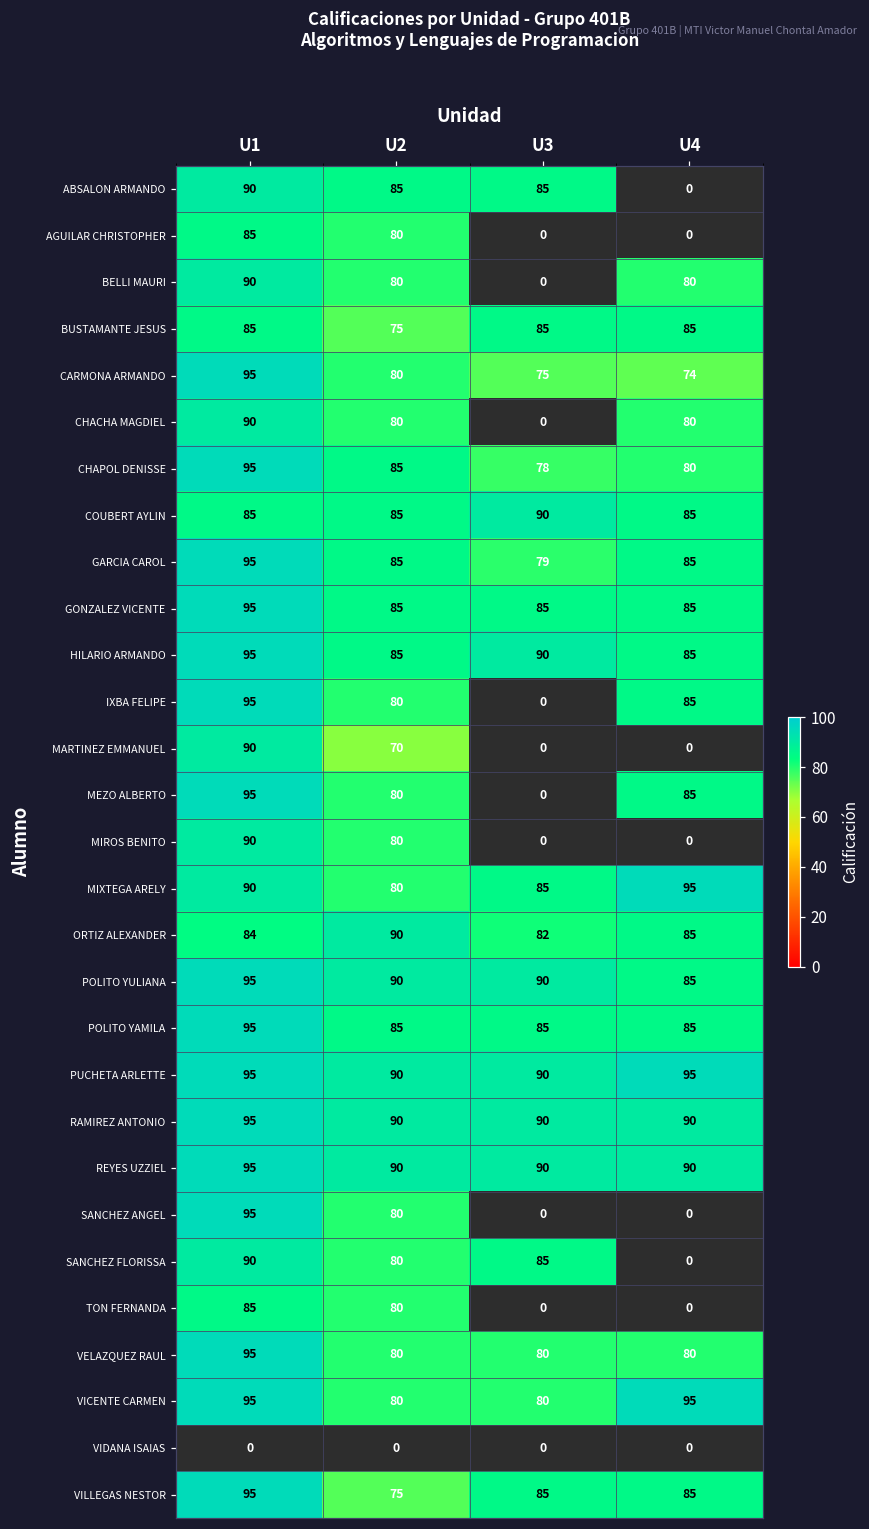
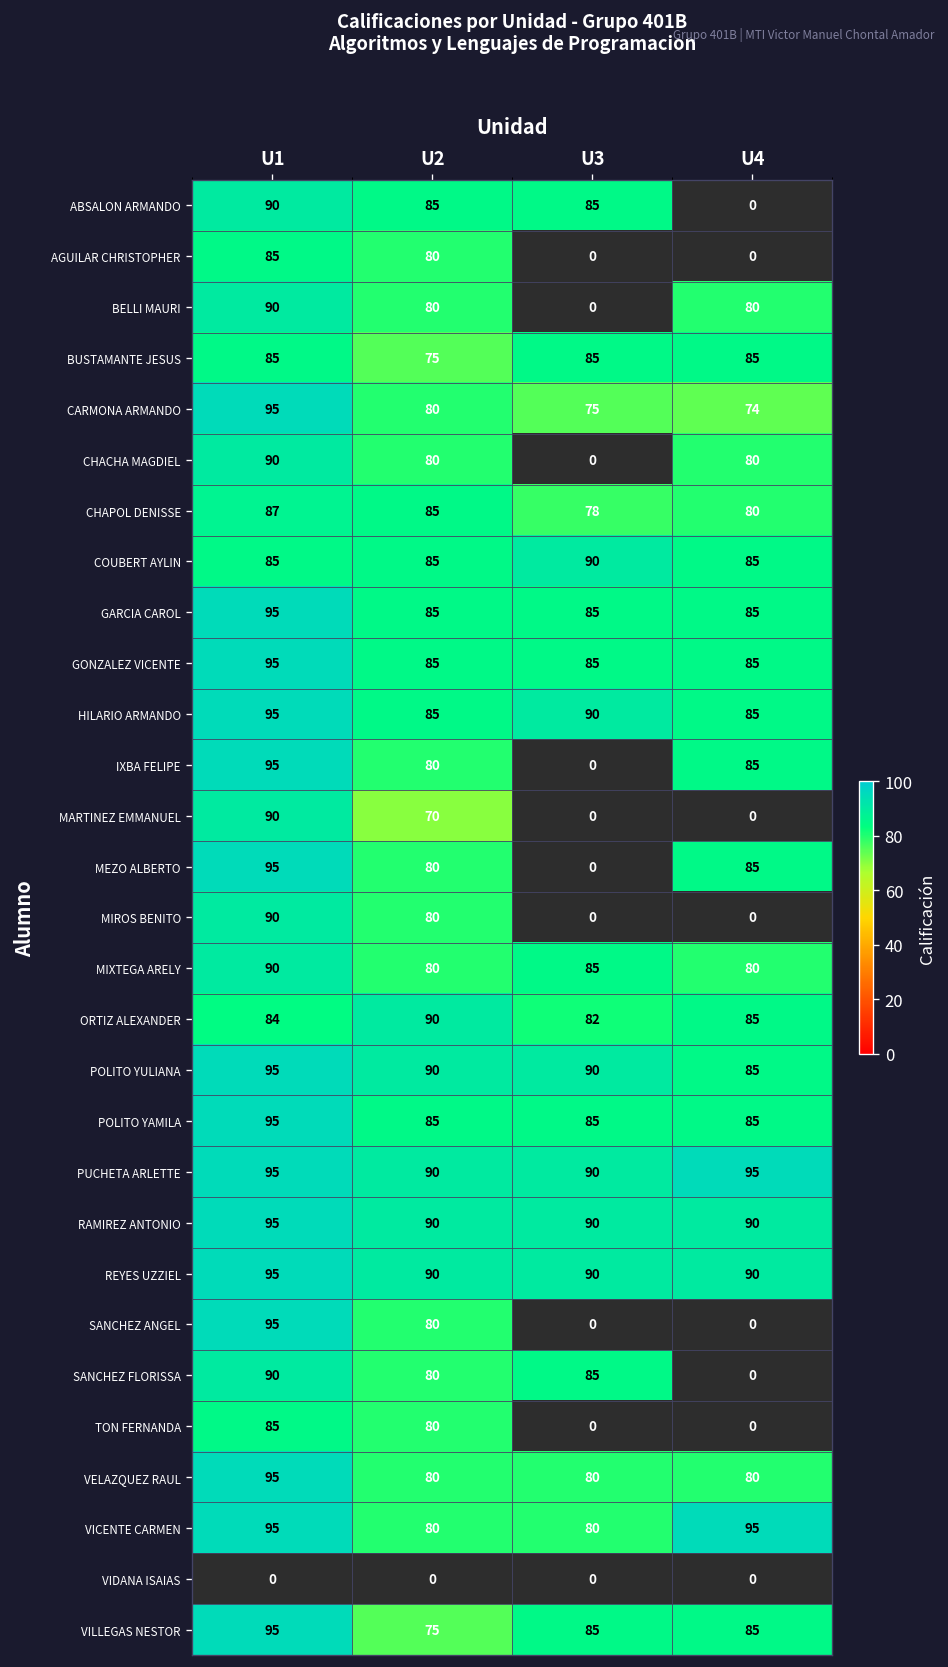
CHAPOL DENISSE, U1: 95 -> 87
GARCIA CAROL, U3: 79 -> 85
MIXTEGA ARELY, U4: 95 -> 80
